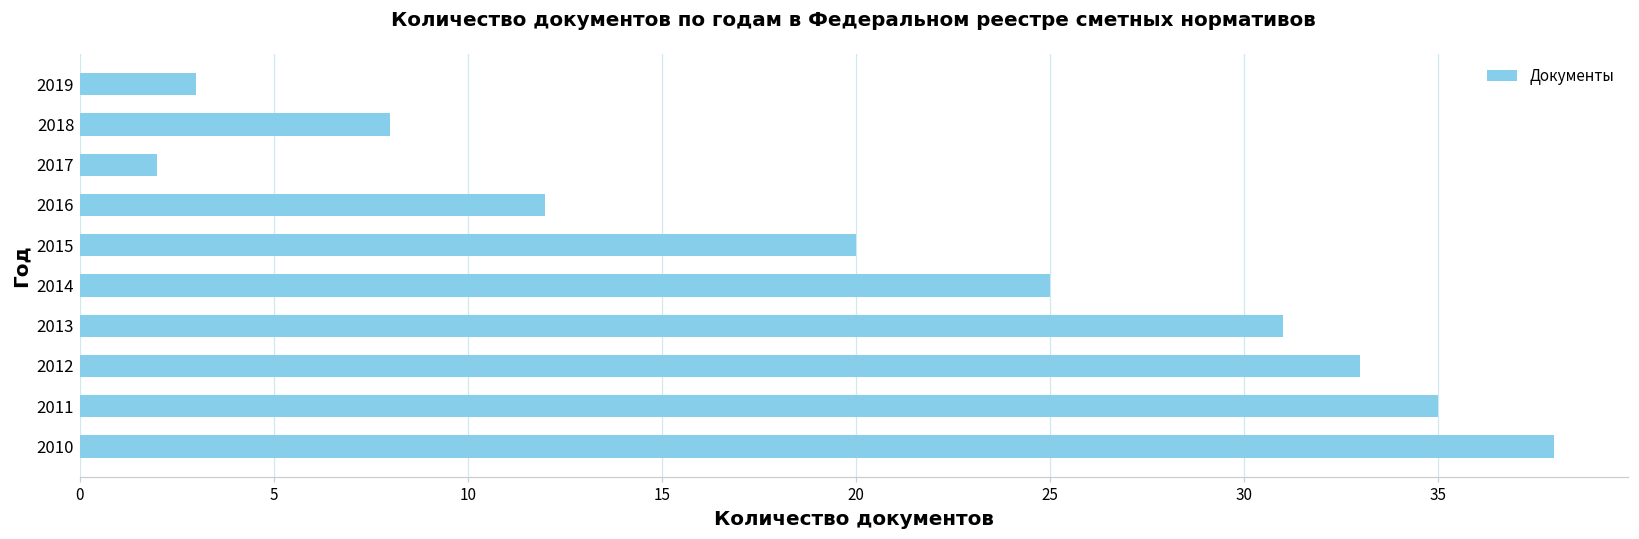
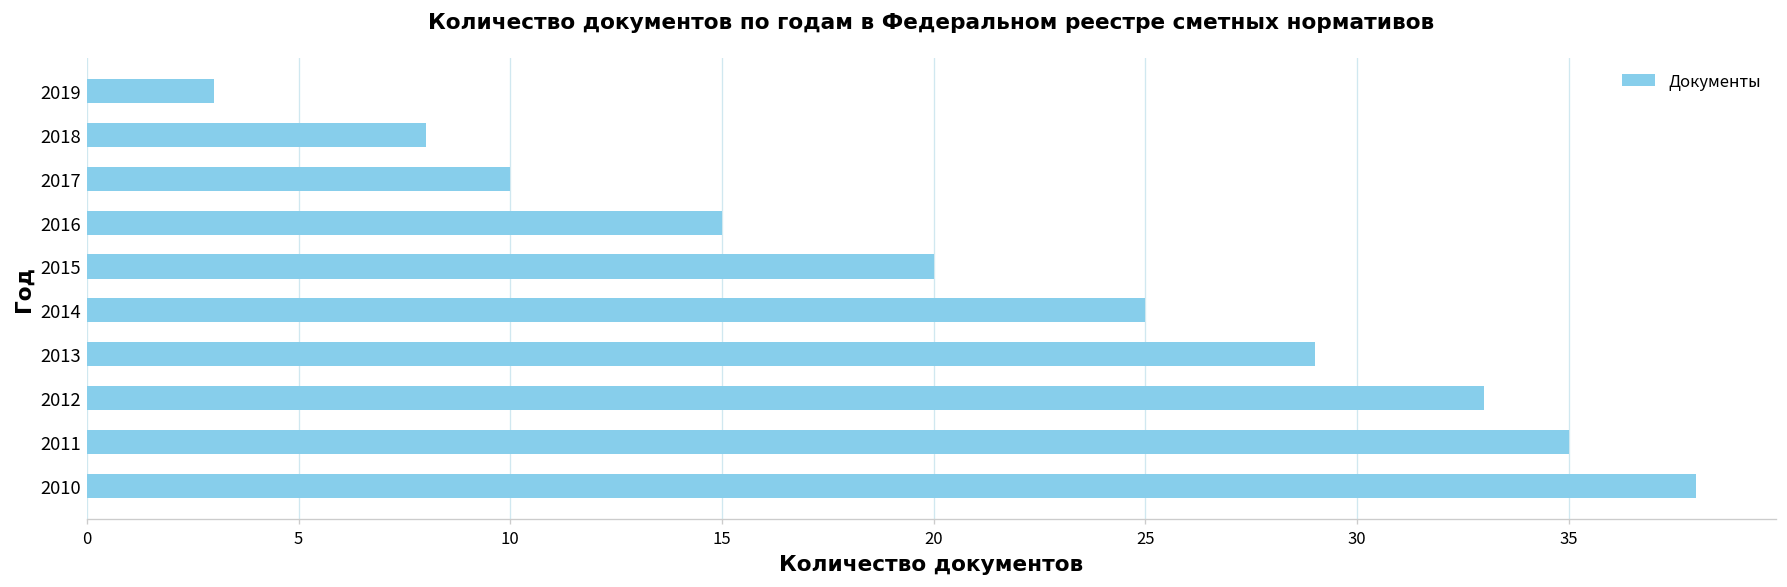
2017: 2 -> 10
2016: 12 -> 15
2013: 31 -> 29
